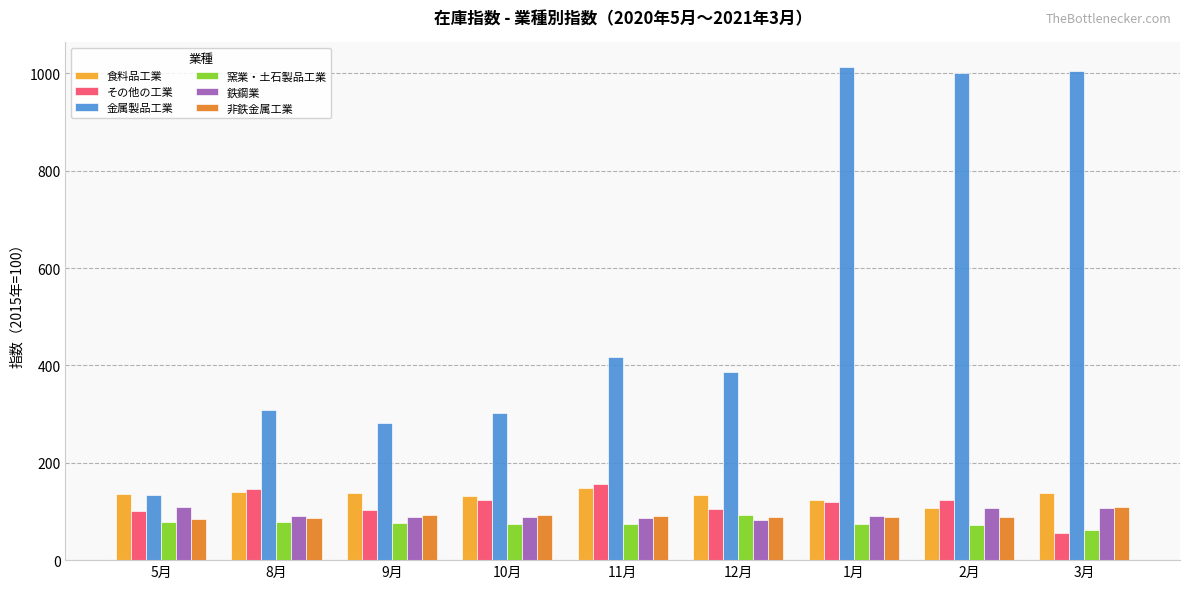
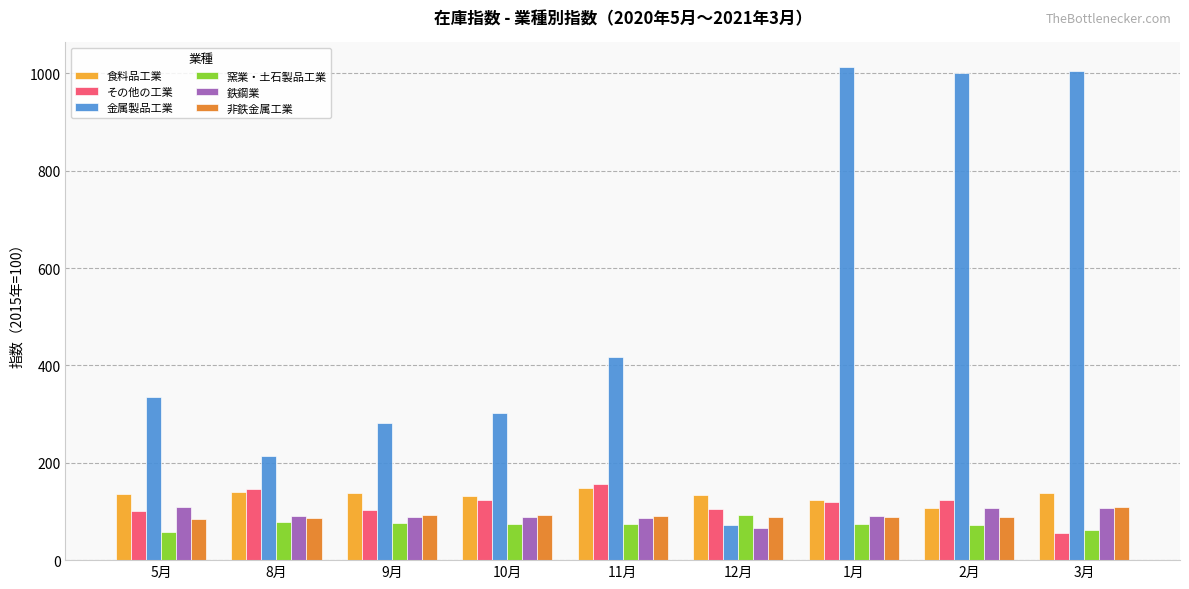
金属製品工業, 5月: 130 -> 340
窯業・土石製品工業, 5月: 80 -> 60
金属製品工業, 8月: 310 -> 210
金属製品工業, 12月: 390 -> 70
鉄鋼業, 12月: 80 -> 70
